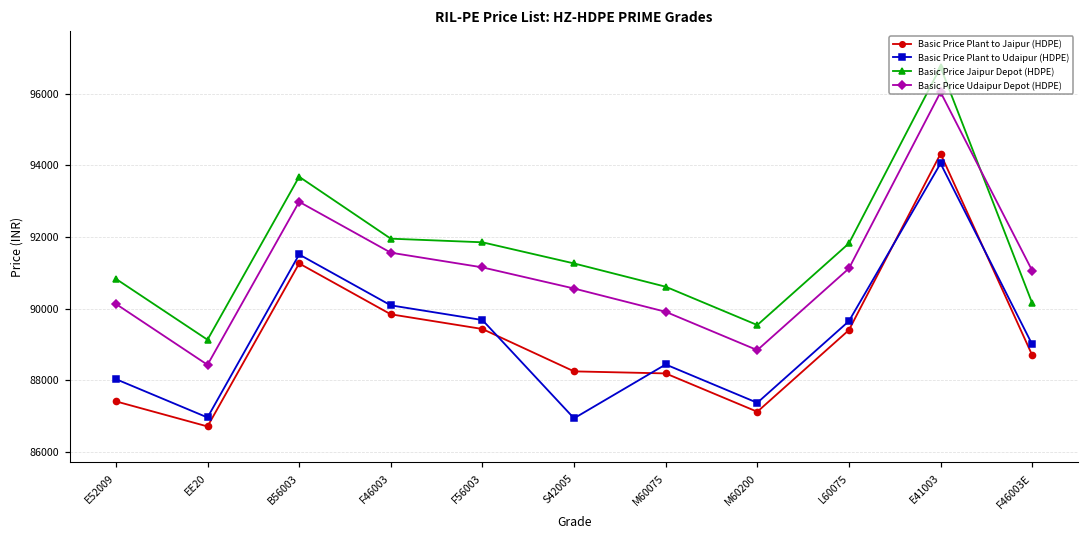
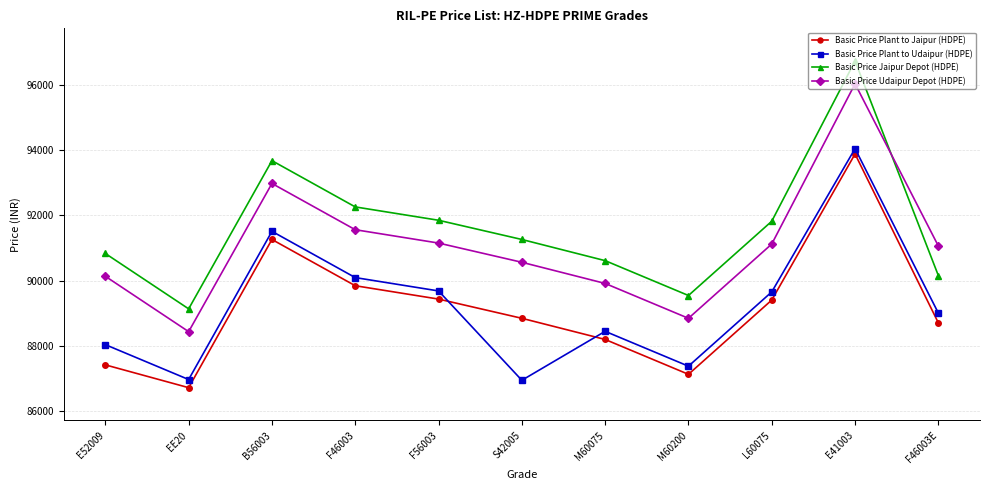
Basic Price Jaipur Depot (HDPE), F46003: 92000 -> 92300
Basic Price Plant to Jaipur (HDPE), S42005: 88200 -> 88800
Basic Price Plant to Jaipur (HDPE), E41003: 94300 -> 93900
